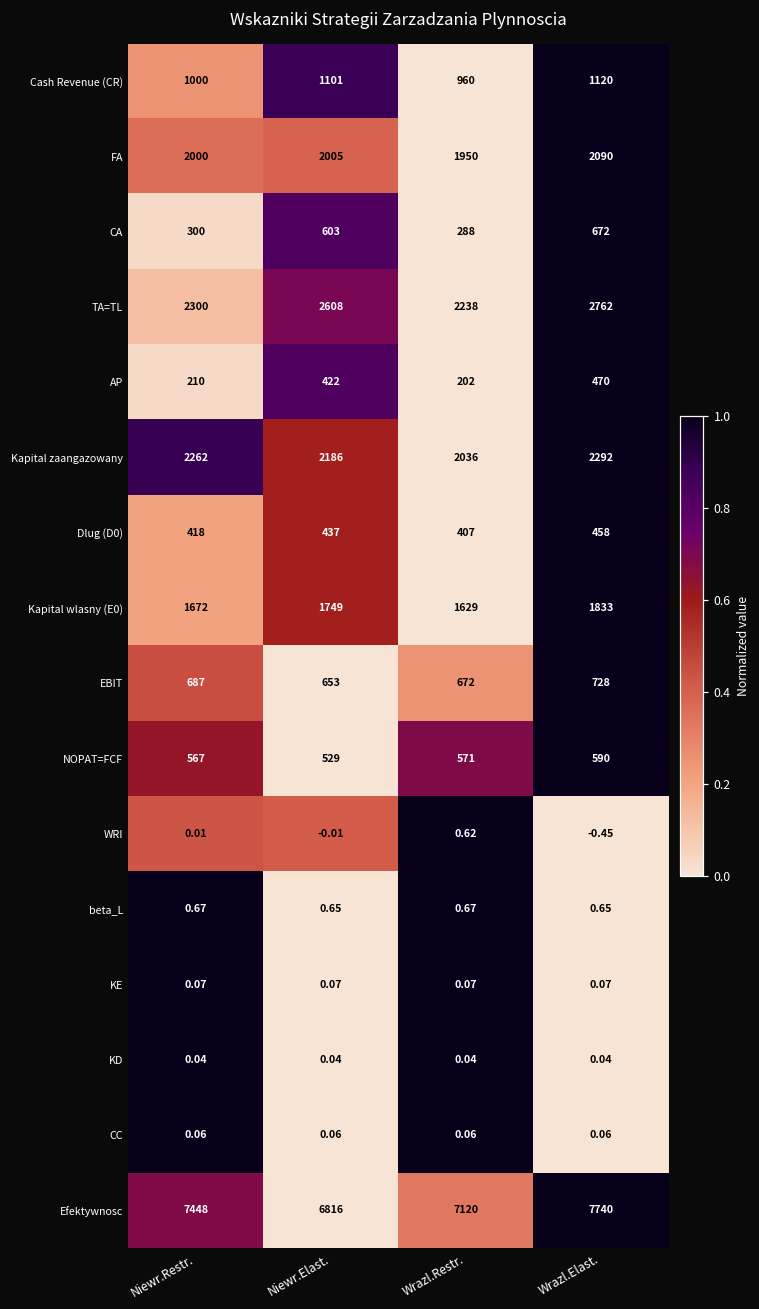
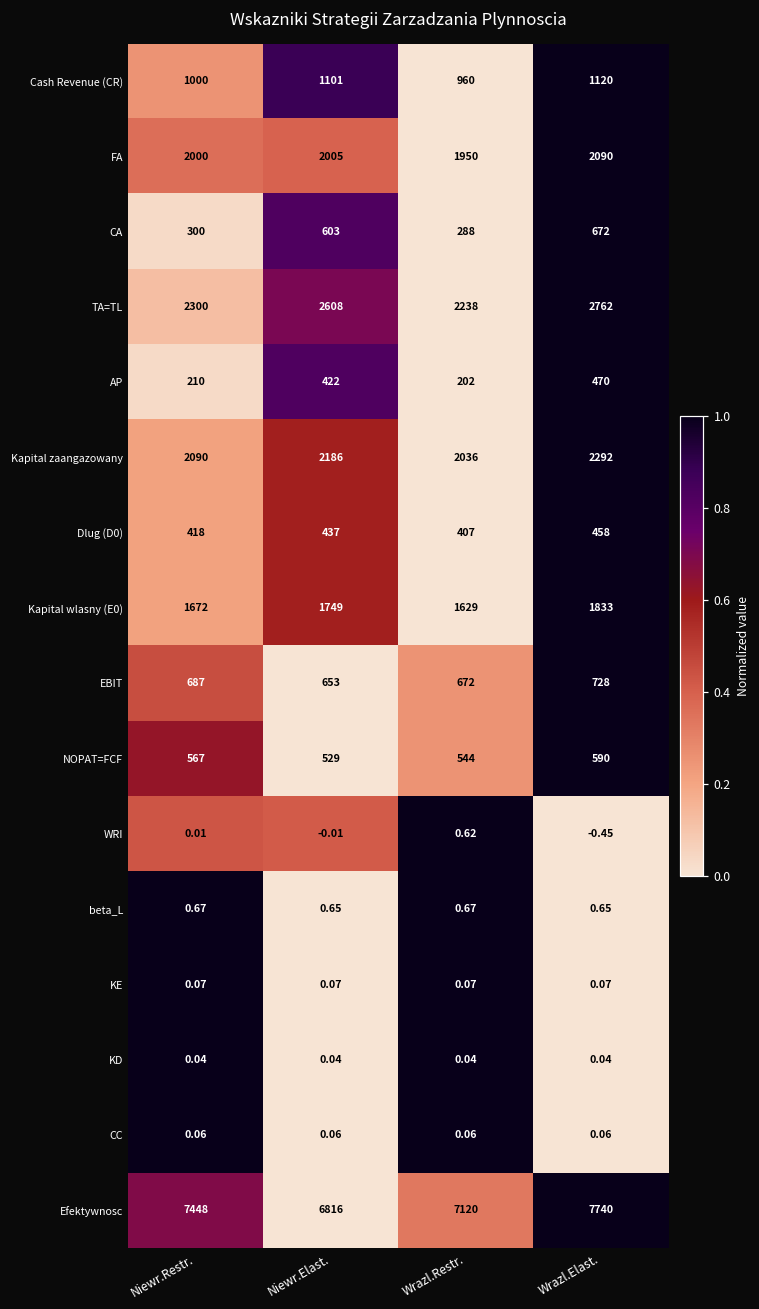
Kapital zaangazowany, Niewr.Restr.: 2262 -> 2090
NOPAT=FCF, Wrazl.Restr.: 571 -> 544
